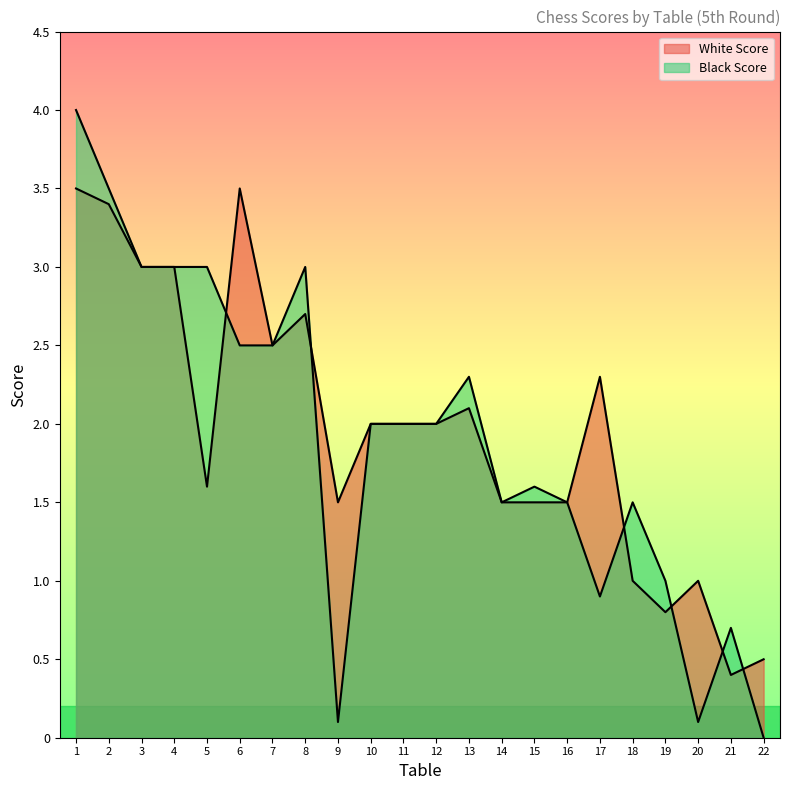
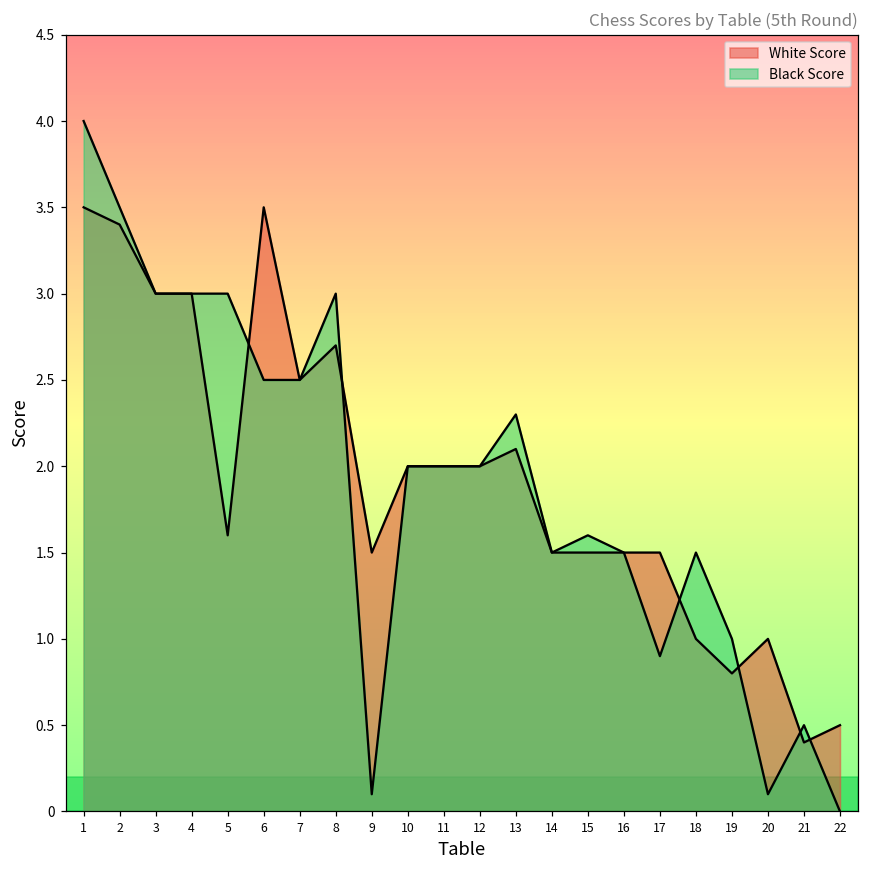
White Score, 17: 2.3 -> 1.5
Black Score, 21: 0.7 -> 0.5
